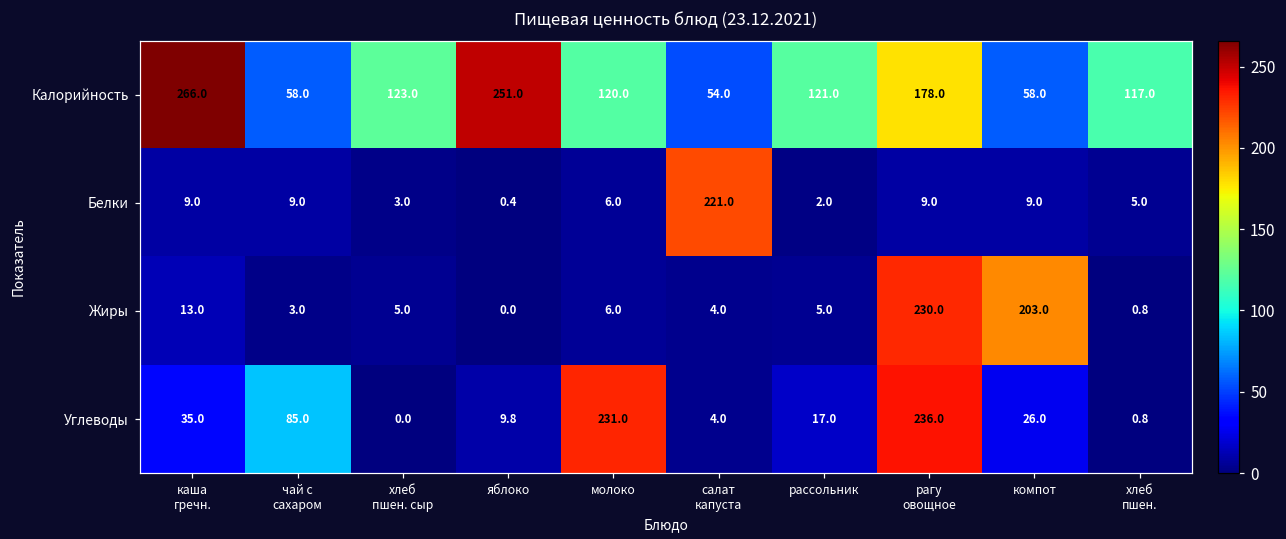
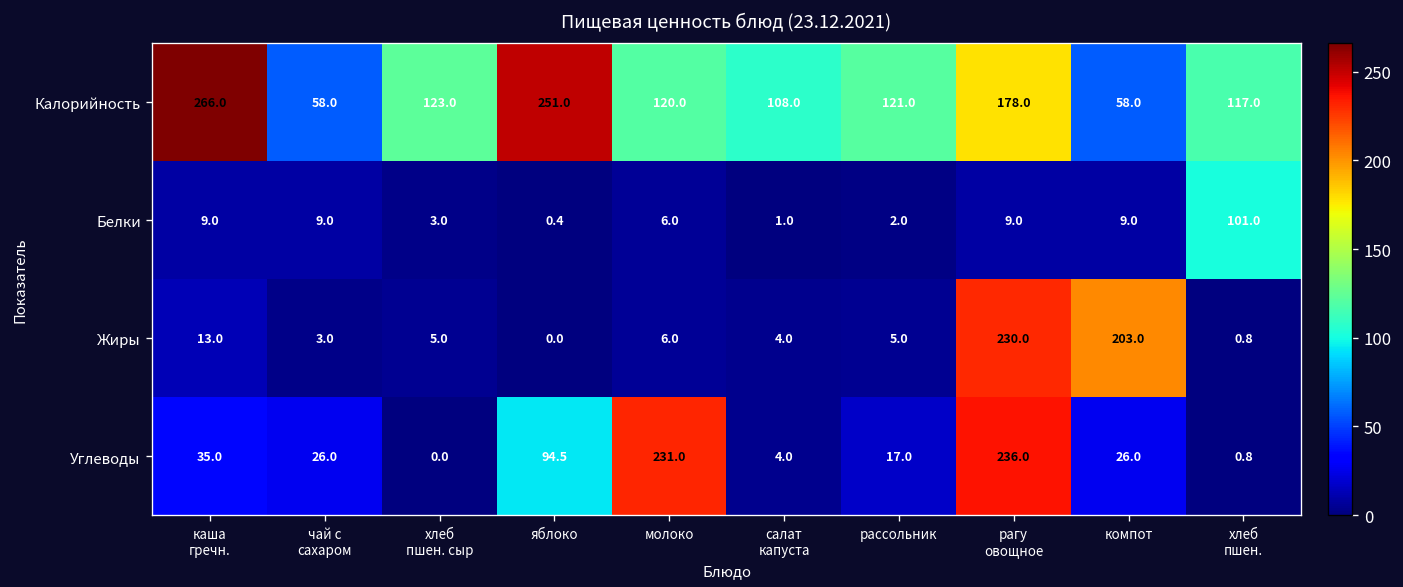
Калорийность, салат капуста: 54.0 -> 108.0
Белки, салат капуста: 221.0 -> 1.0
Белки, хлеб пшен.: 5.0 -> 101.0
Углеводы, чай с сахаром: 85.0 -> 26.0
Углеводы, яблоко: 9.8 -> 94.5
